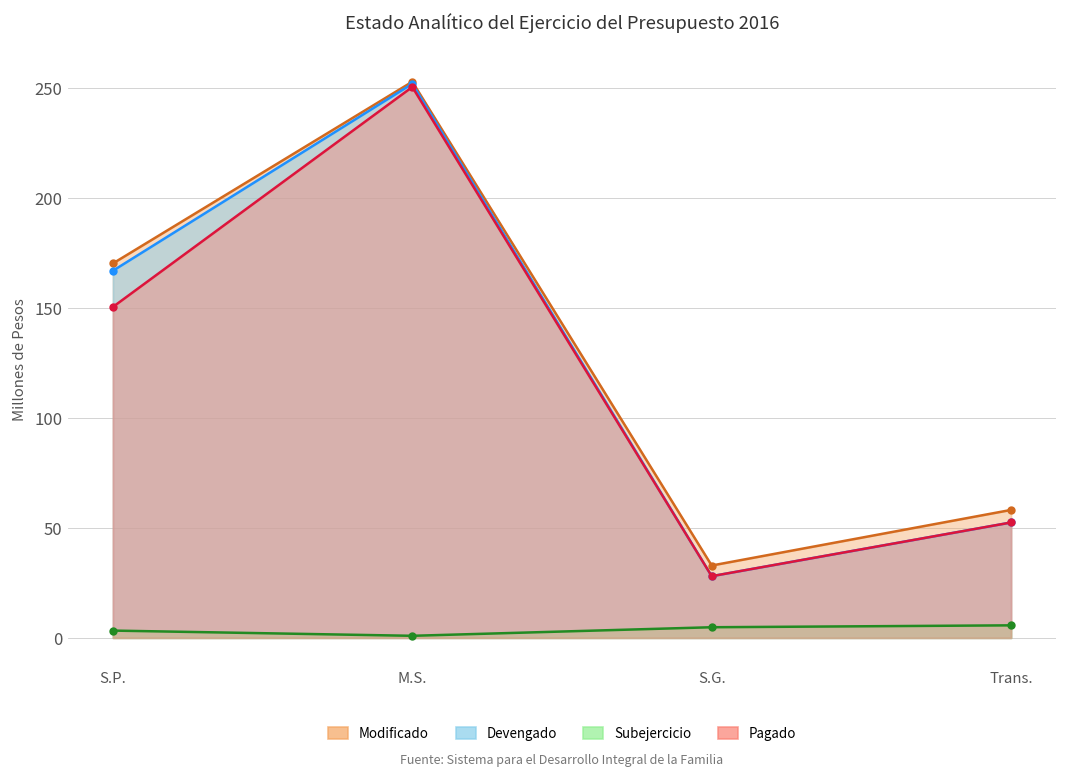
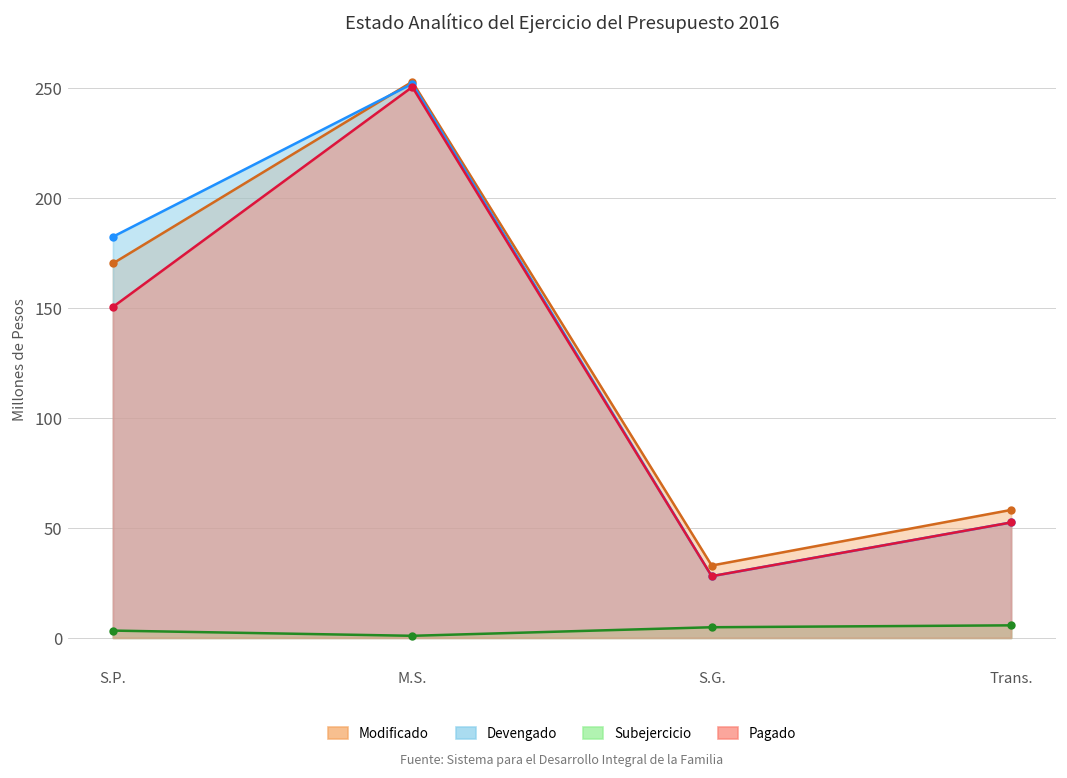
Devengado, S.P.: 167 -> 182
